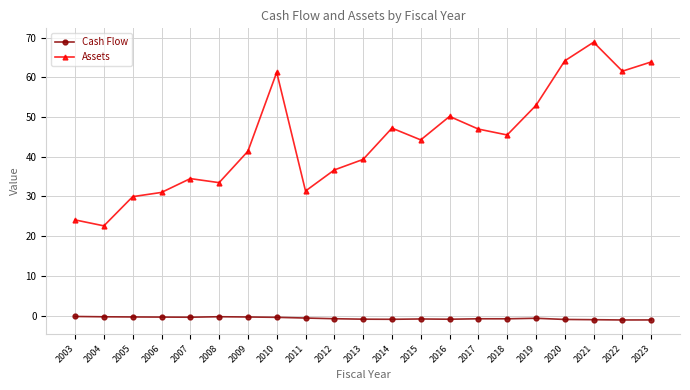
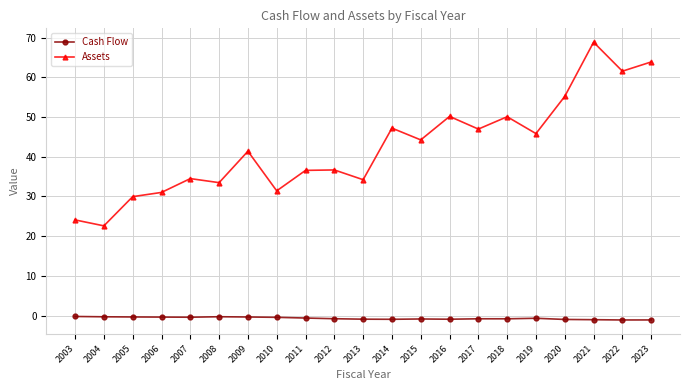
Assets, 2010: 61 -> 31
Assets, 2011: 31 -> 37
Assets, 2013: 39 -> 34
Assets, 2018: 45 -> 50
Assets, 2019: 53 -> 46
Assets, 2020: 64 -> 55
